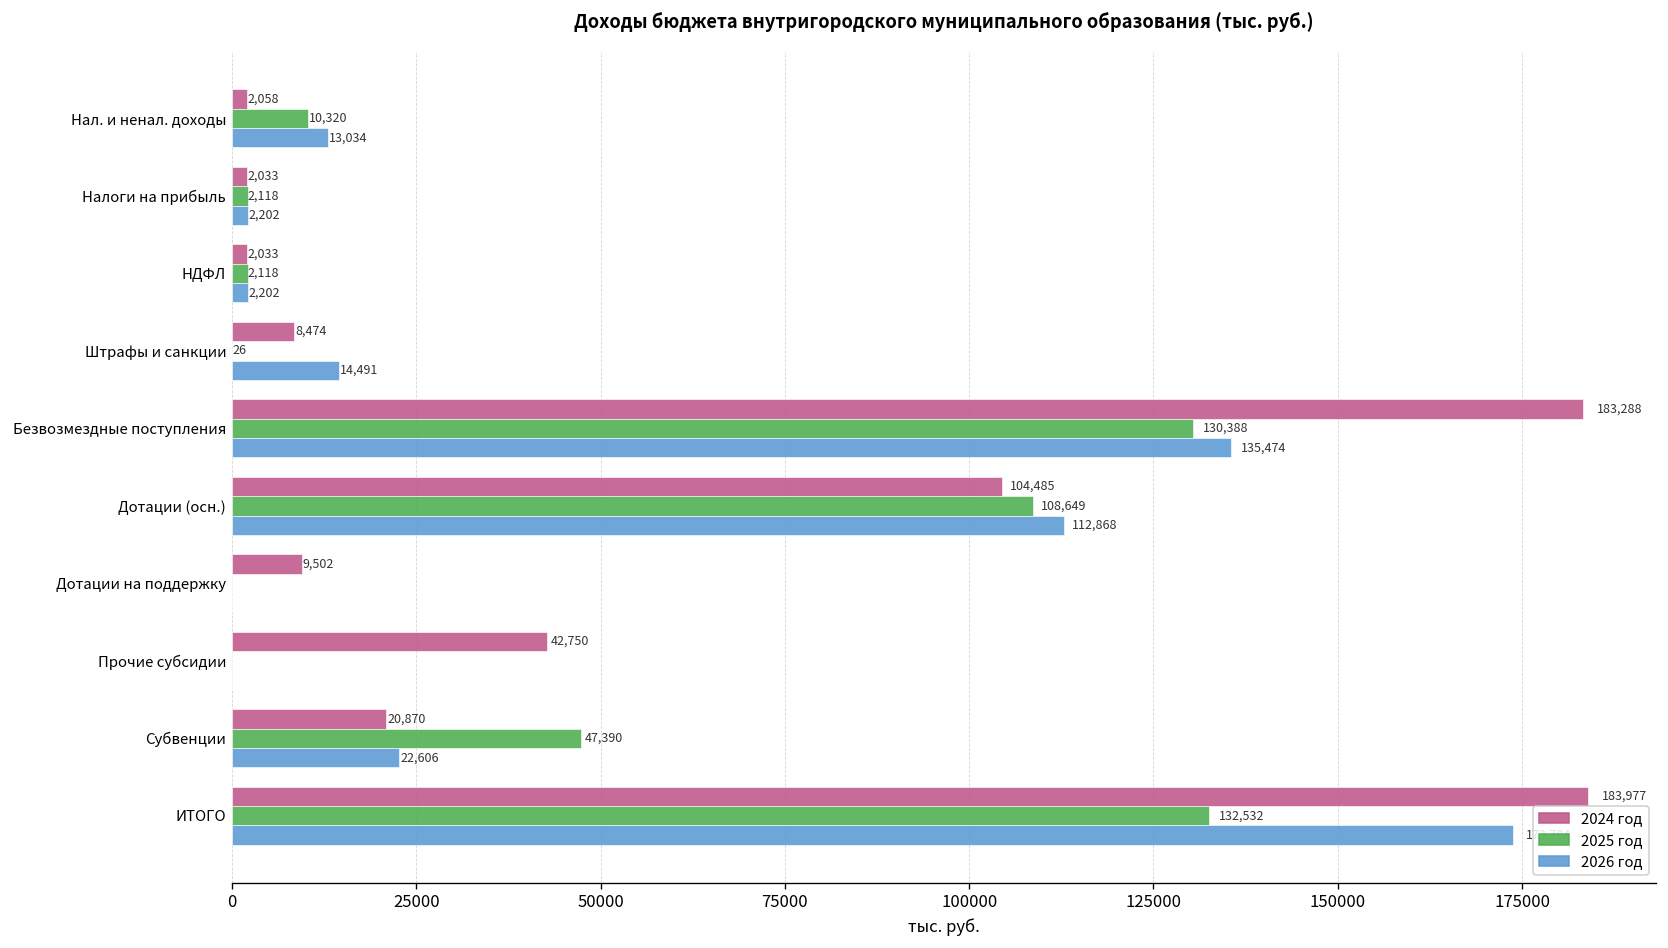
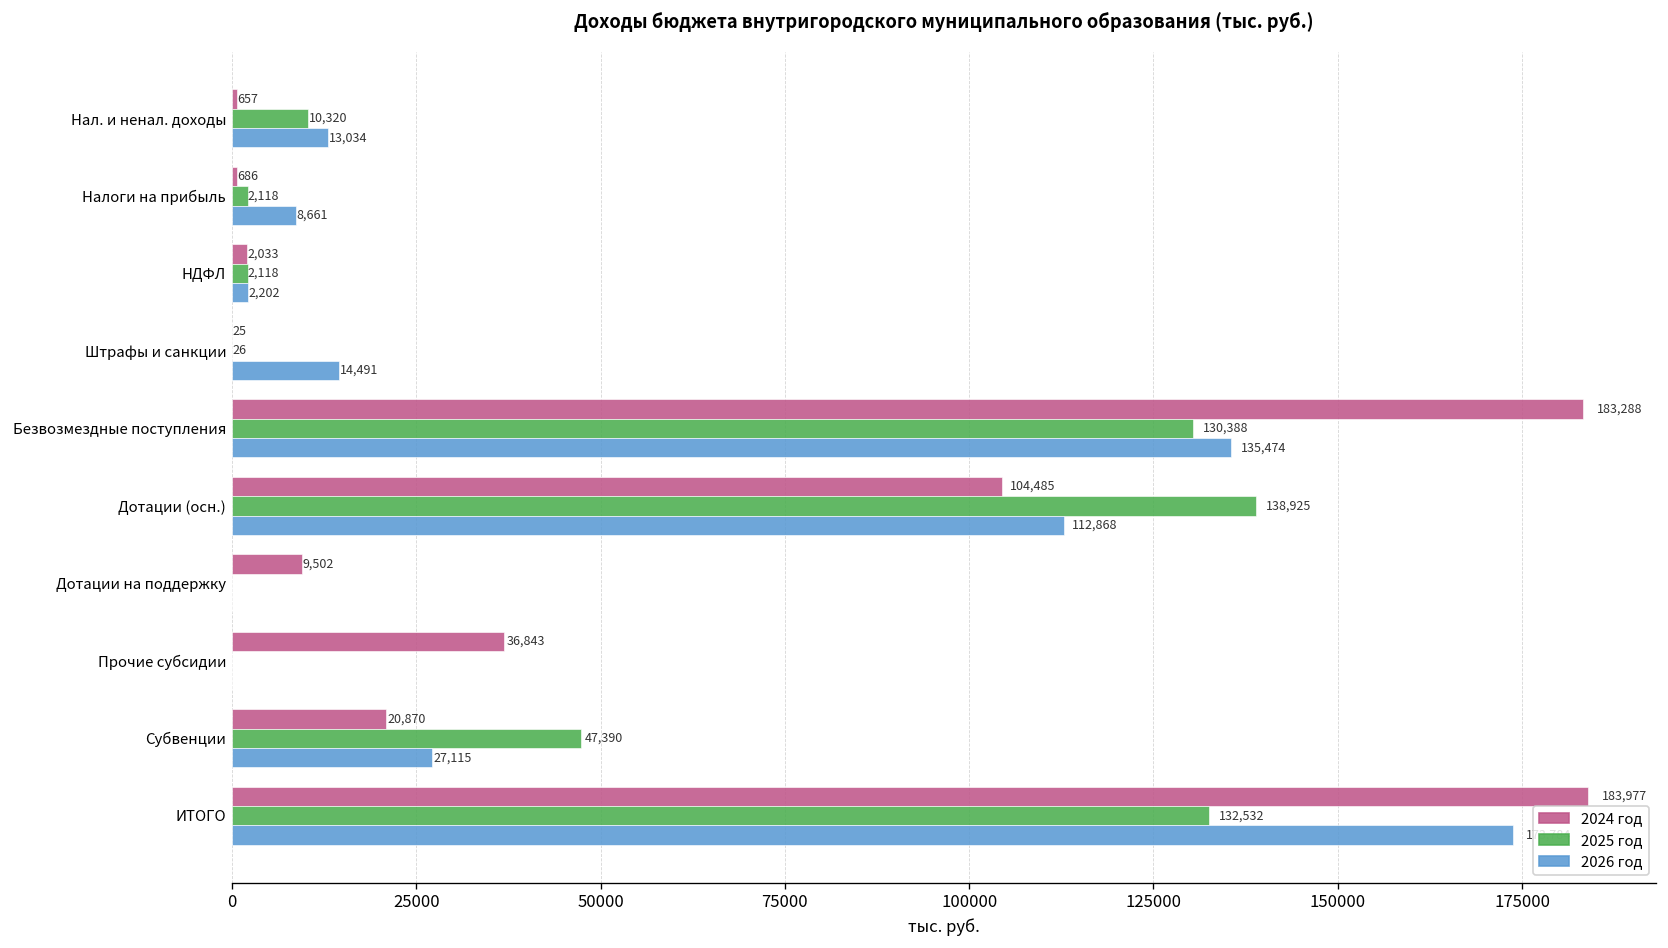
2024 год, Нал. и ненал. доходы: 2,058 -> 657
2024 год, Налоги на прибыль: 2,033 -> 686
2026 год, Налоги на прибыль: 2,202 -> 8,661
2024 год, Штрафы и санкции: 8,474 -> 25
2025 год, Дотации (осн.): 108,649 -> 138,925
2024 год, Прочие субсидии: 42,750 -> 36,843
2026 год, Субвенции: 22,606 -> 27,115
